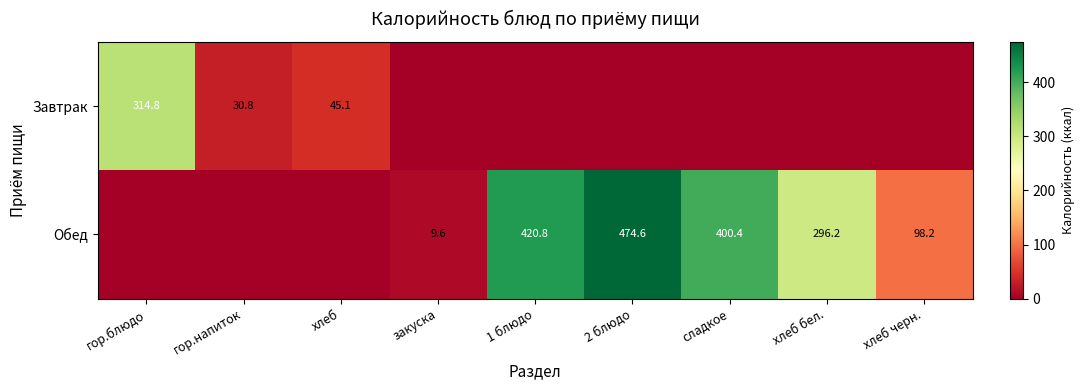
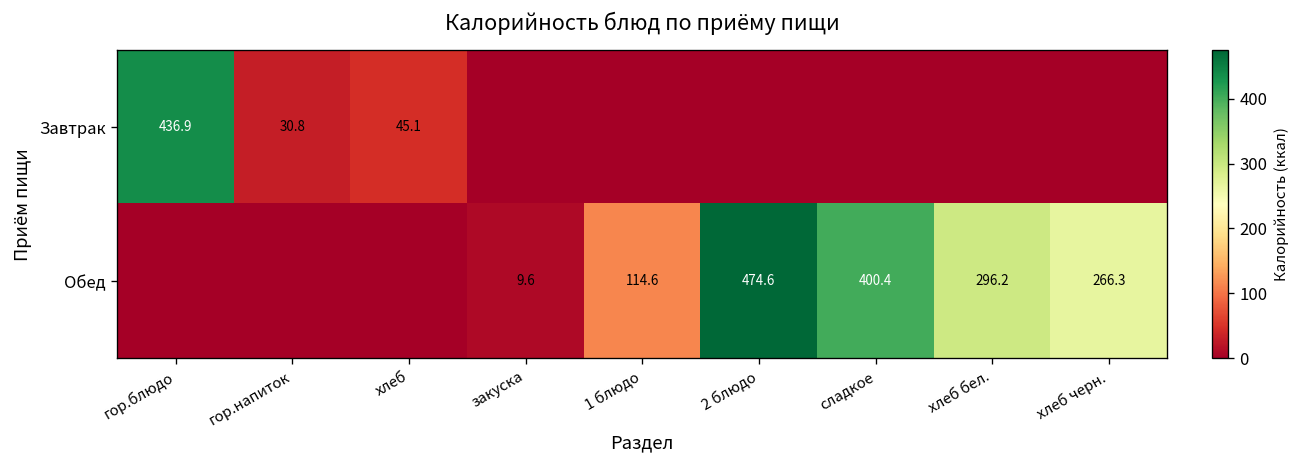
Завтрак, гор.блюдо: 314.8 -> 436.9
Обед, 1 блюдо: 420.8 -> 114.6
Обед, хлеб черн.: 98.2 -> 266.3
